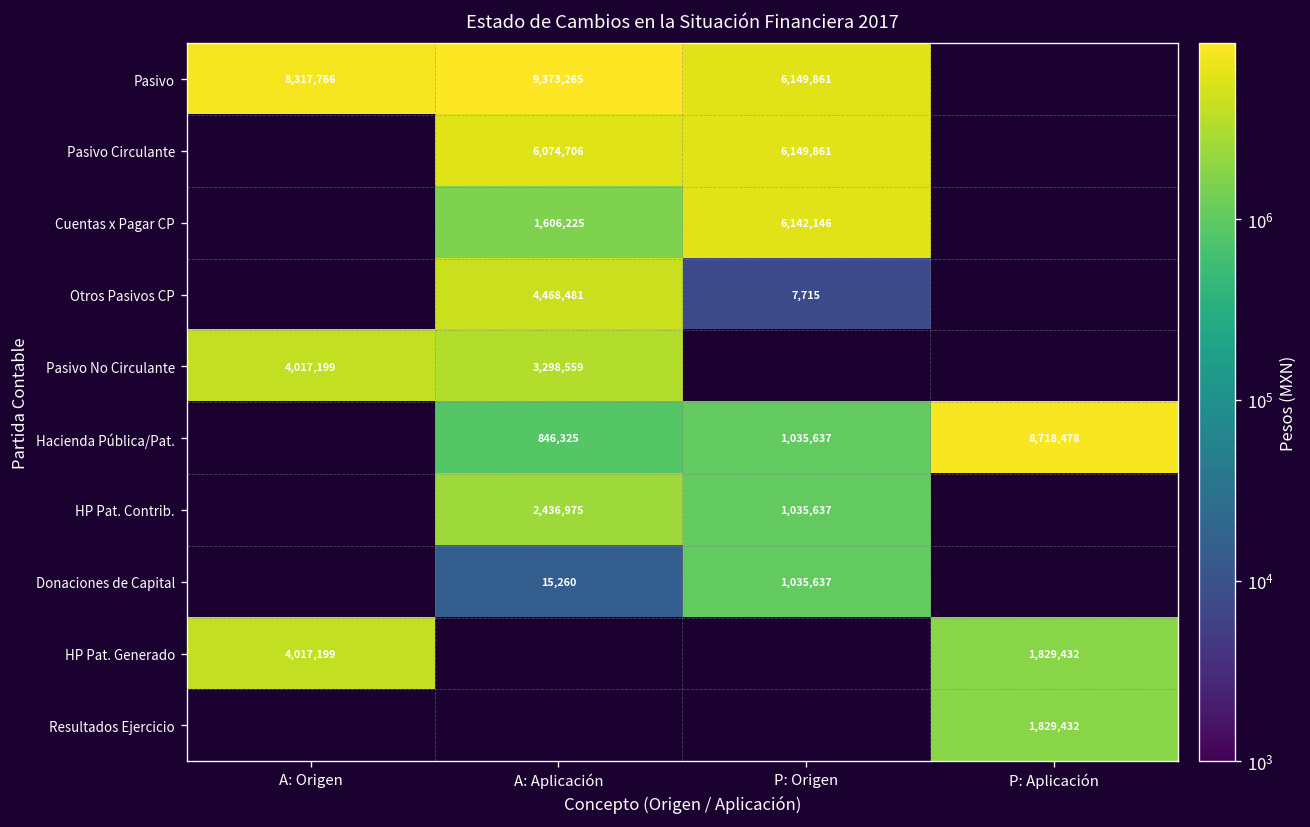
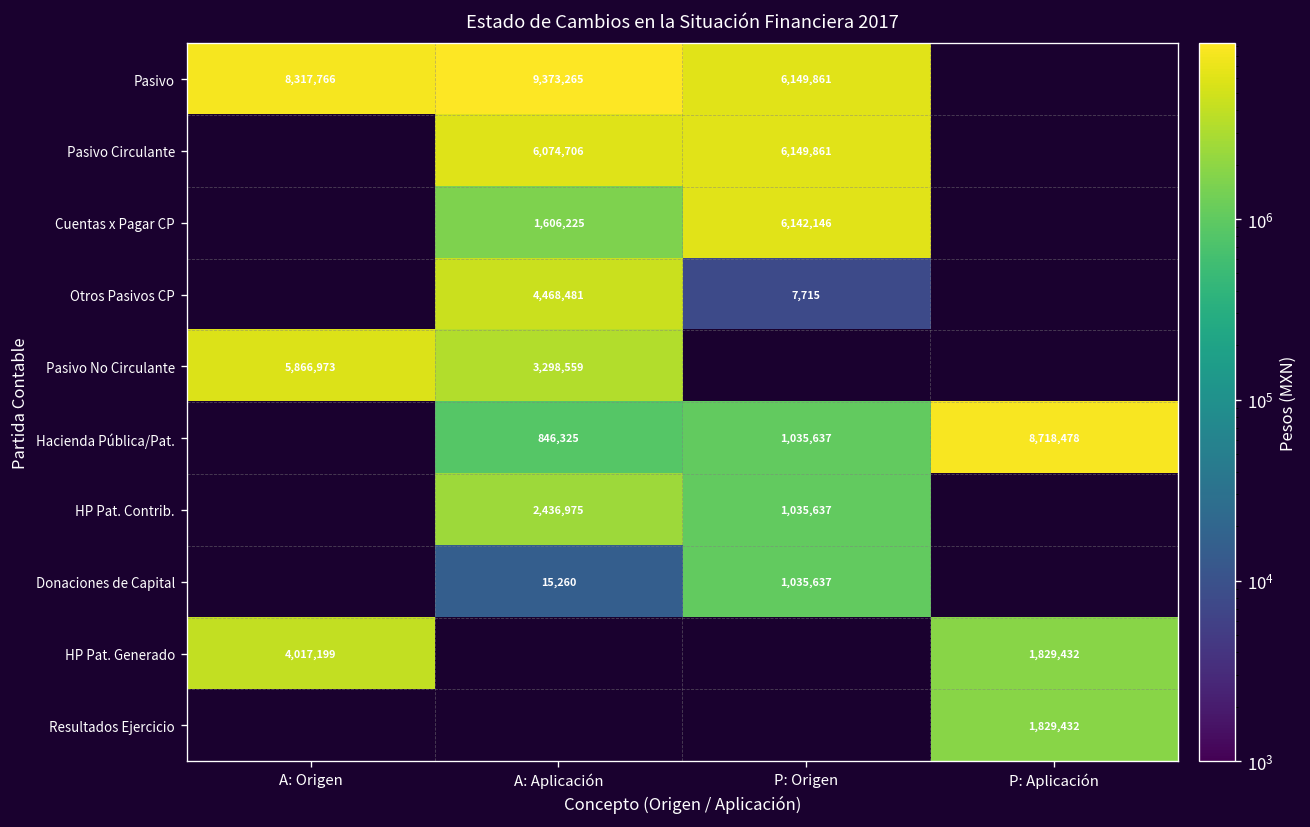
Pasivo No Circulante, A: Origen: 4,017,199 -> 5,866,973
